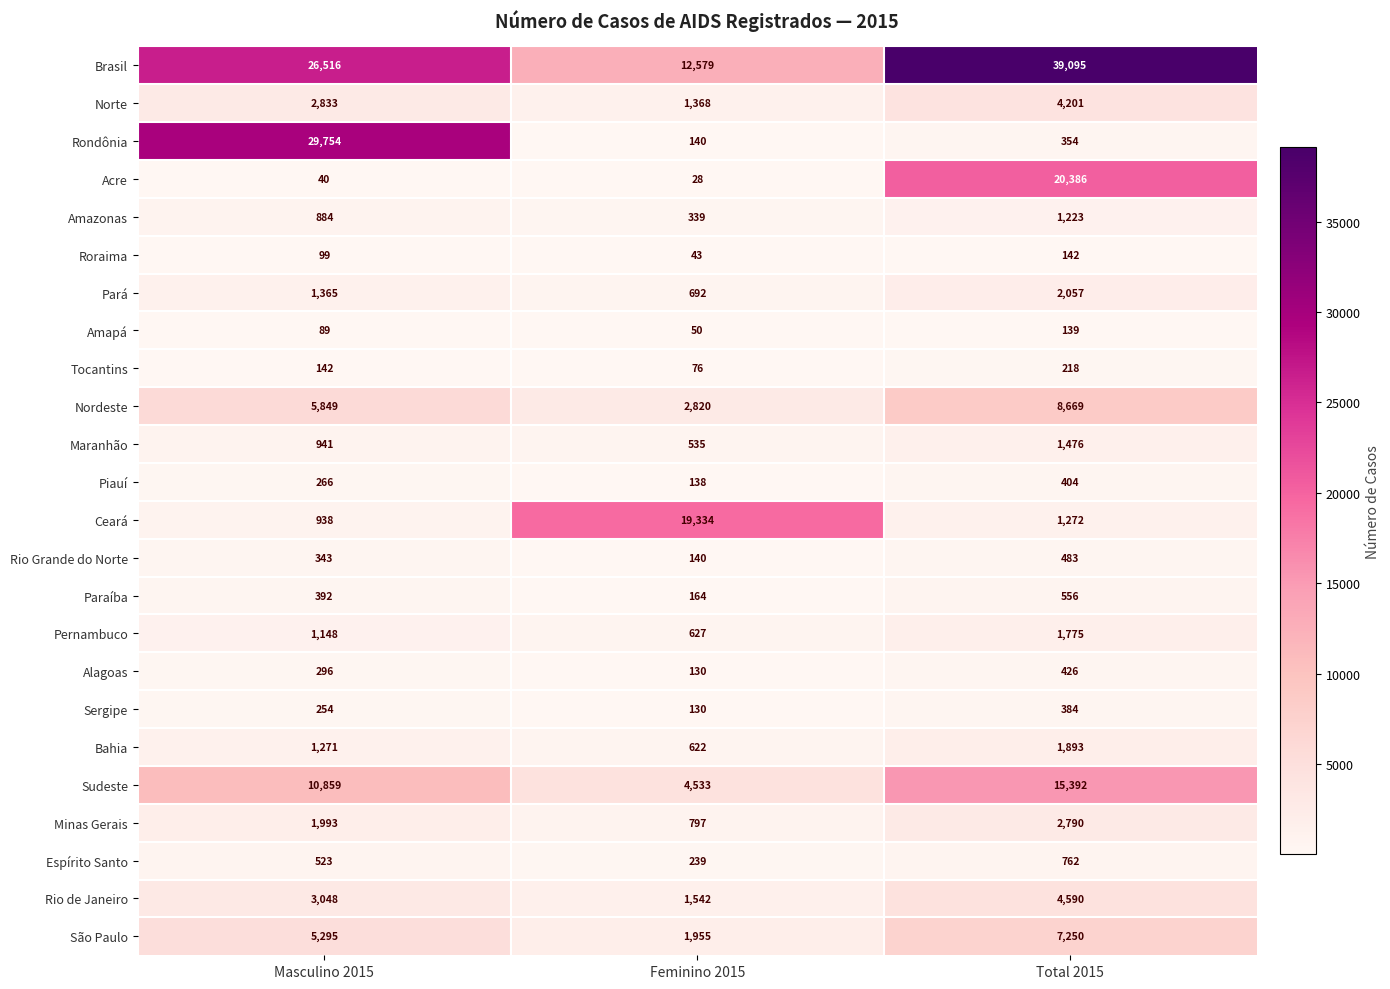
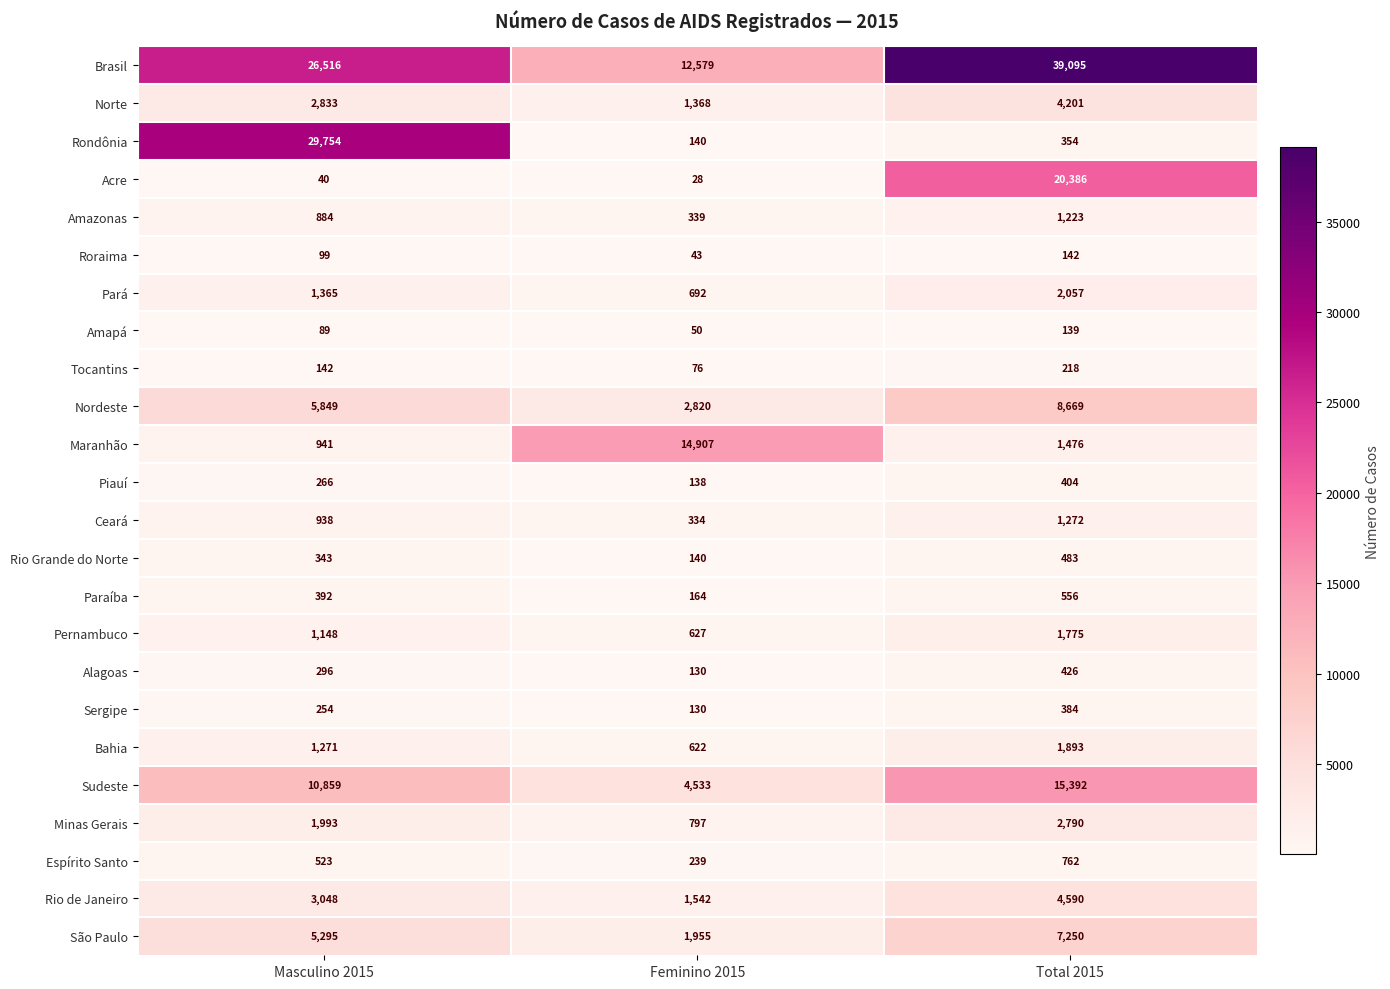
Maranhão, Feminino 2015: 535 -> 14,907
Ceará, Feminino 2015: 19,334 -> 334
